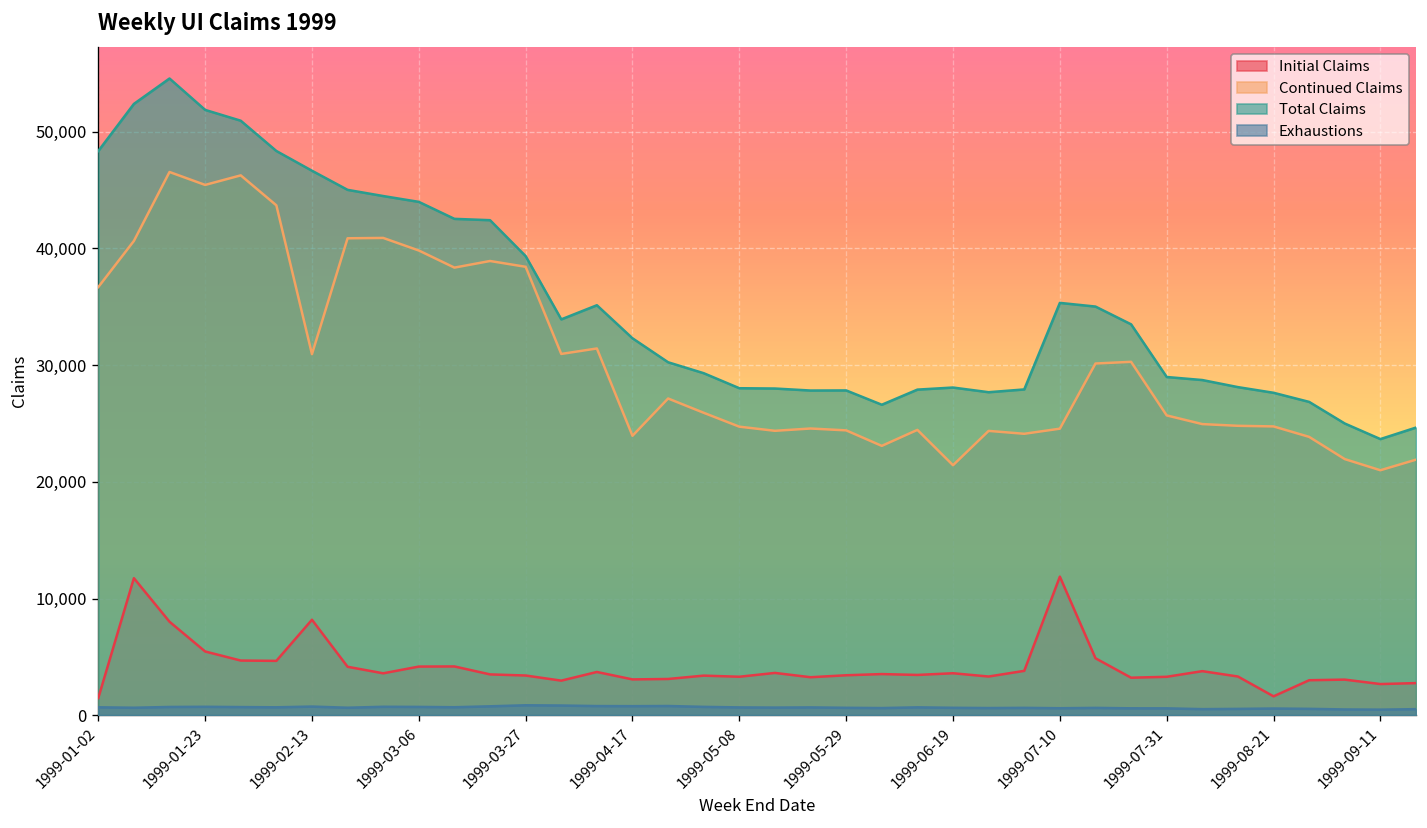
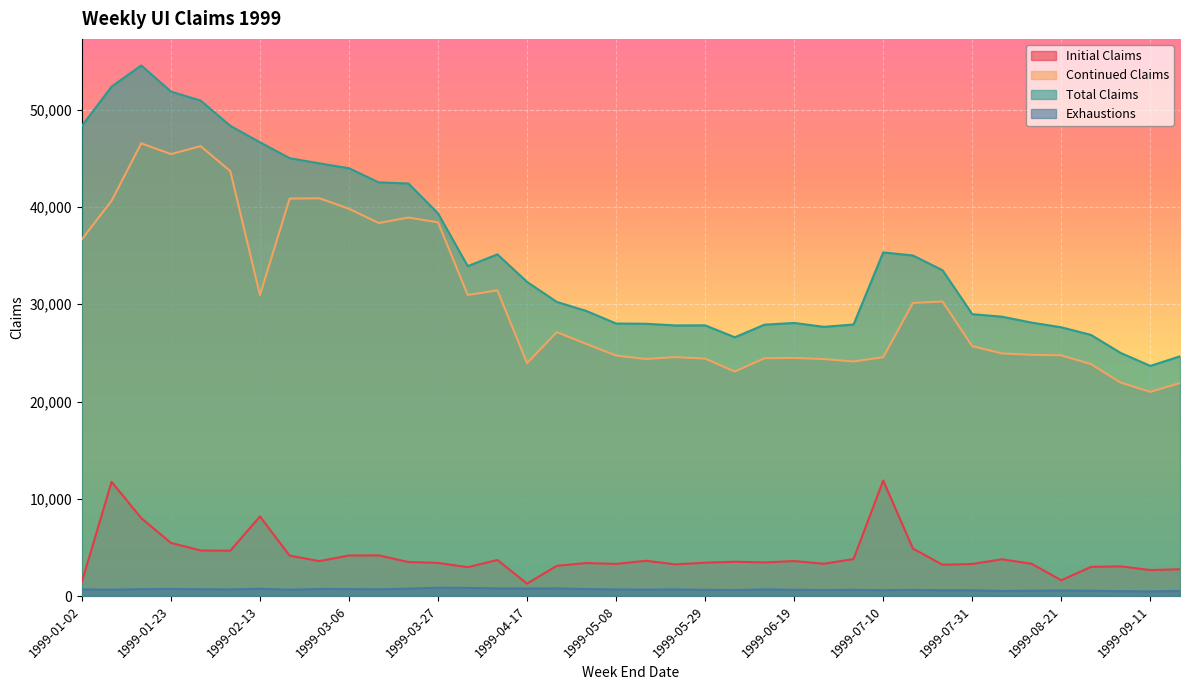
Initial Claims, 1999-04-17: 3,000 -> 1,000
Continued Claims, 1999-06-19: 21,000 -> 24,000
